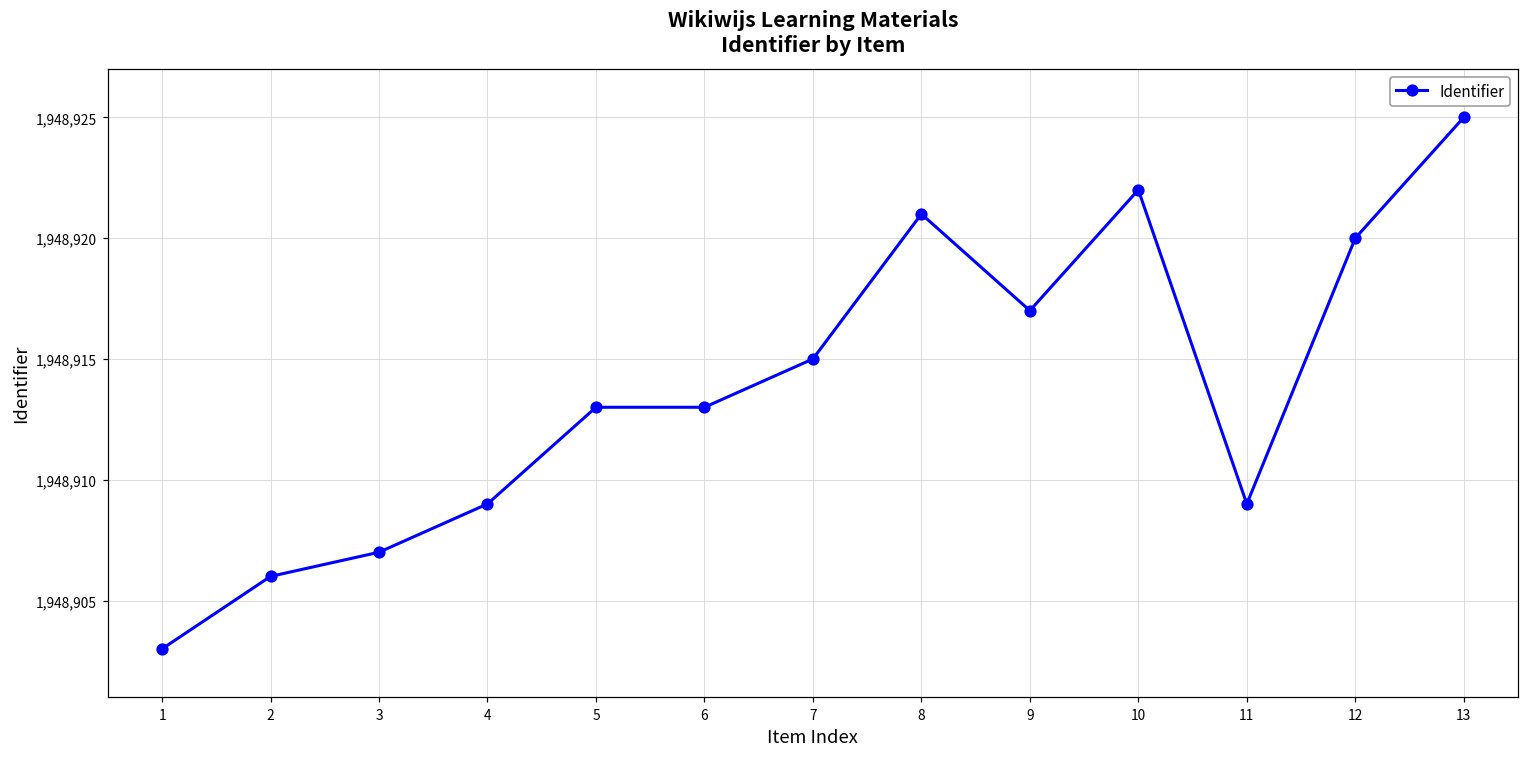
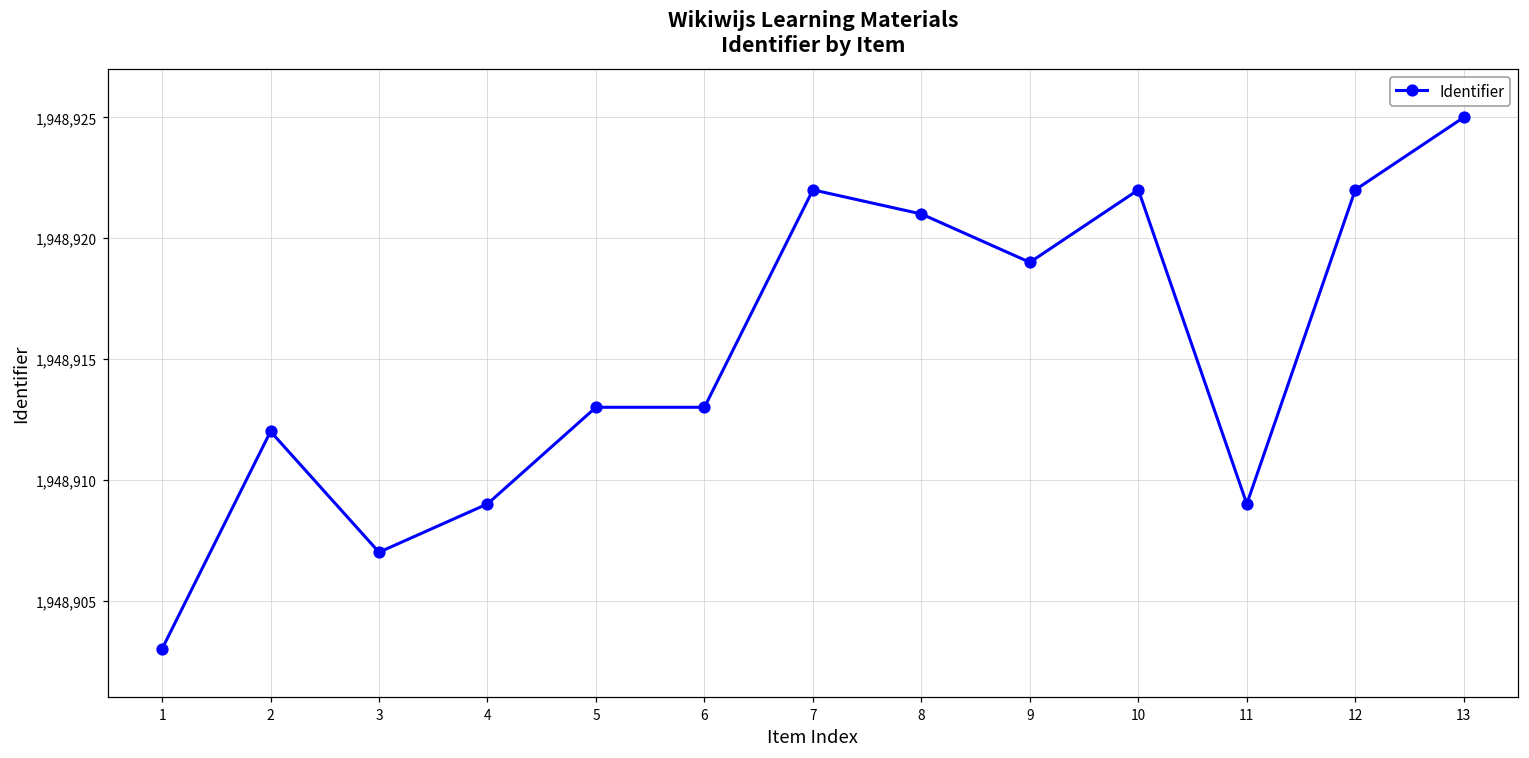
2: 1,948,906 -> 1,948,912
7: 1,948,915 -> 1,948,922
9: 1,948,917 -> 1,948,919
12: 1,948,920 -> 1,948,922
